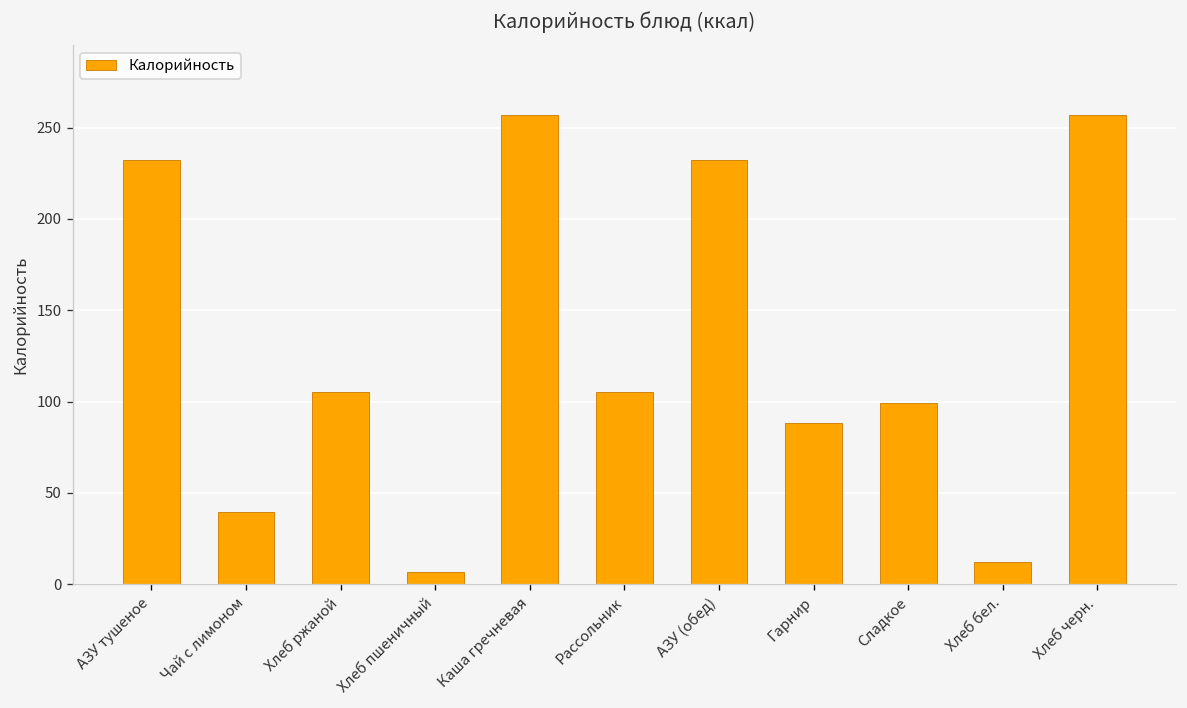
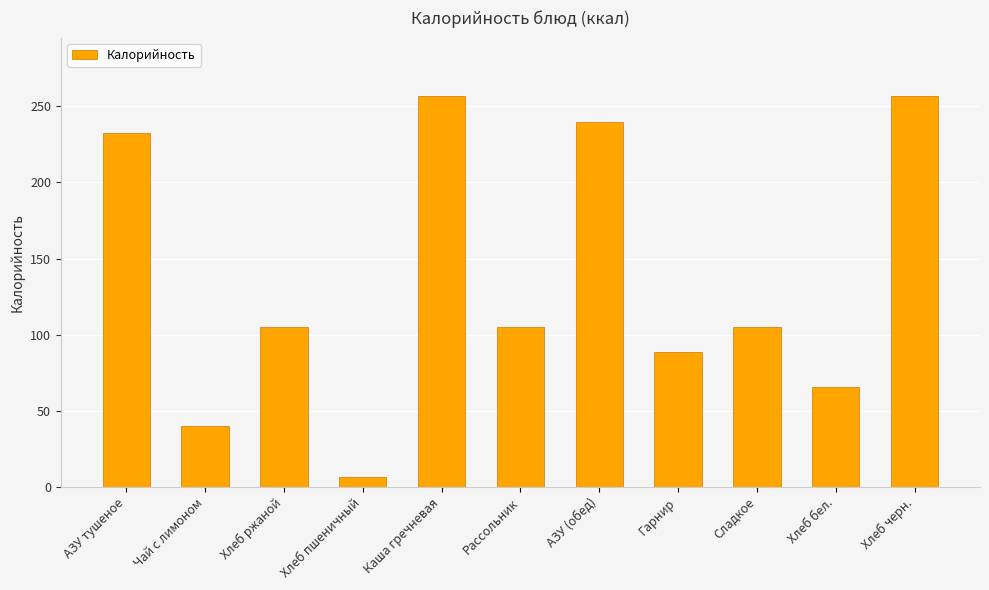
АЗУ (обед): 233 -> 239
Сладкое: 99 -> 105
Хлеб бел.: 12 -> 66
